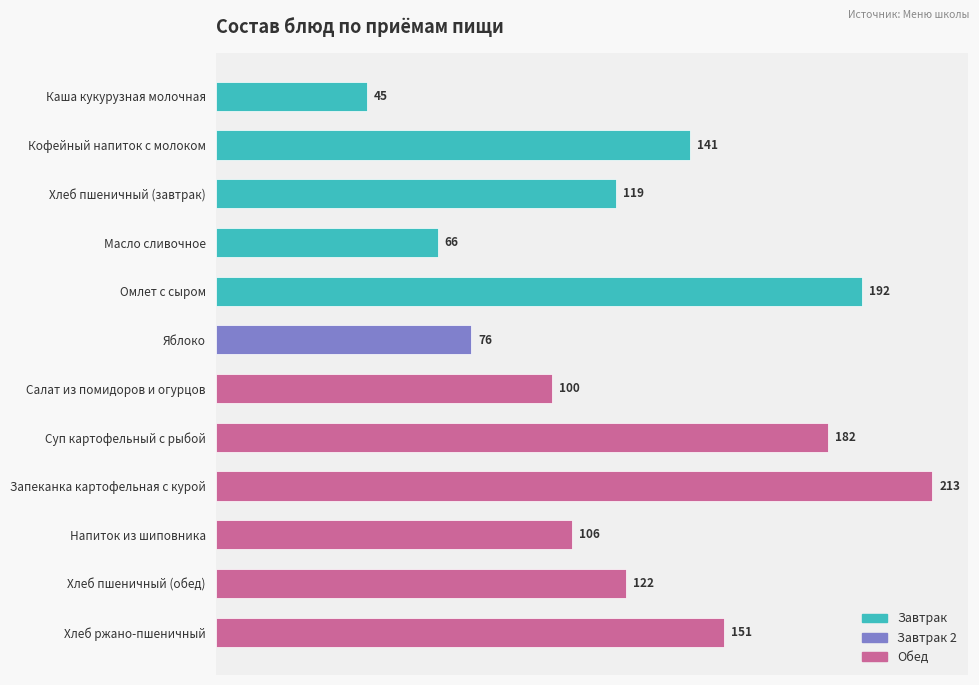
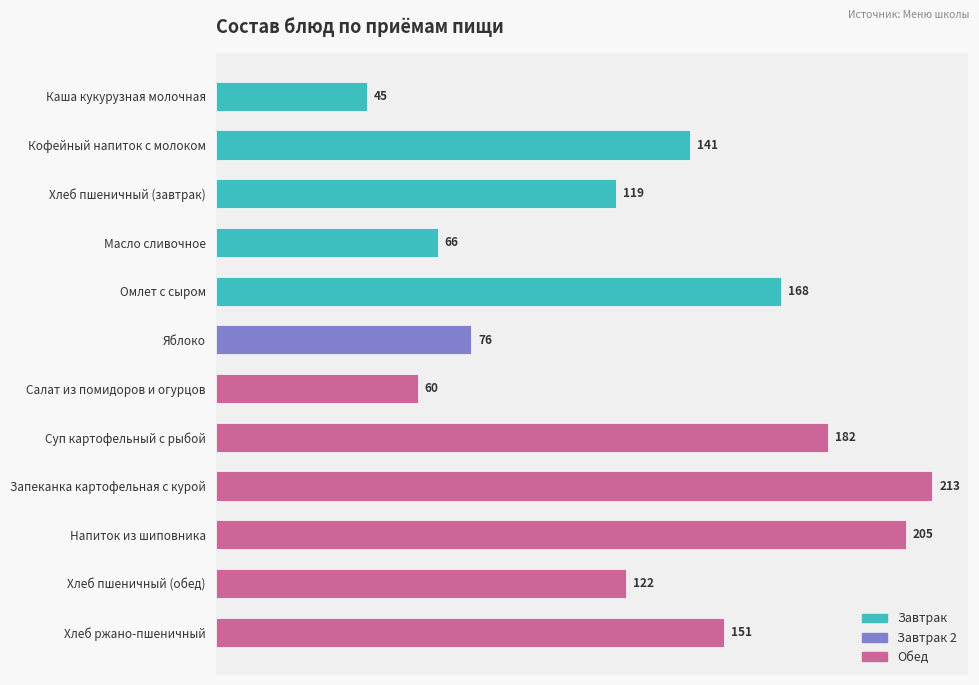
Омлет с сыром: 192 -> 168
Салат из помидоров и огурцов: 100 -> 60
Напиток из шиповника: 106 -> 205
